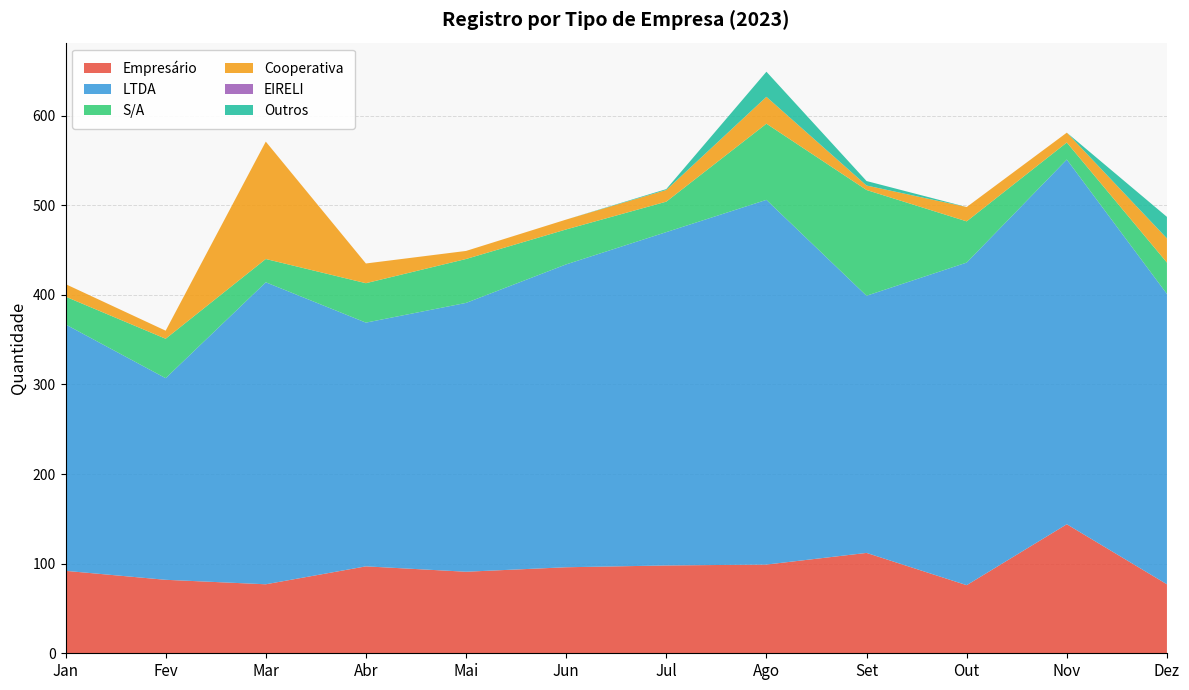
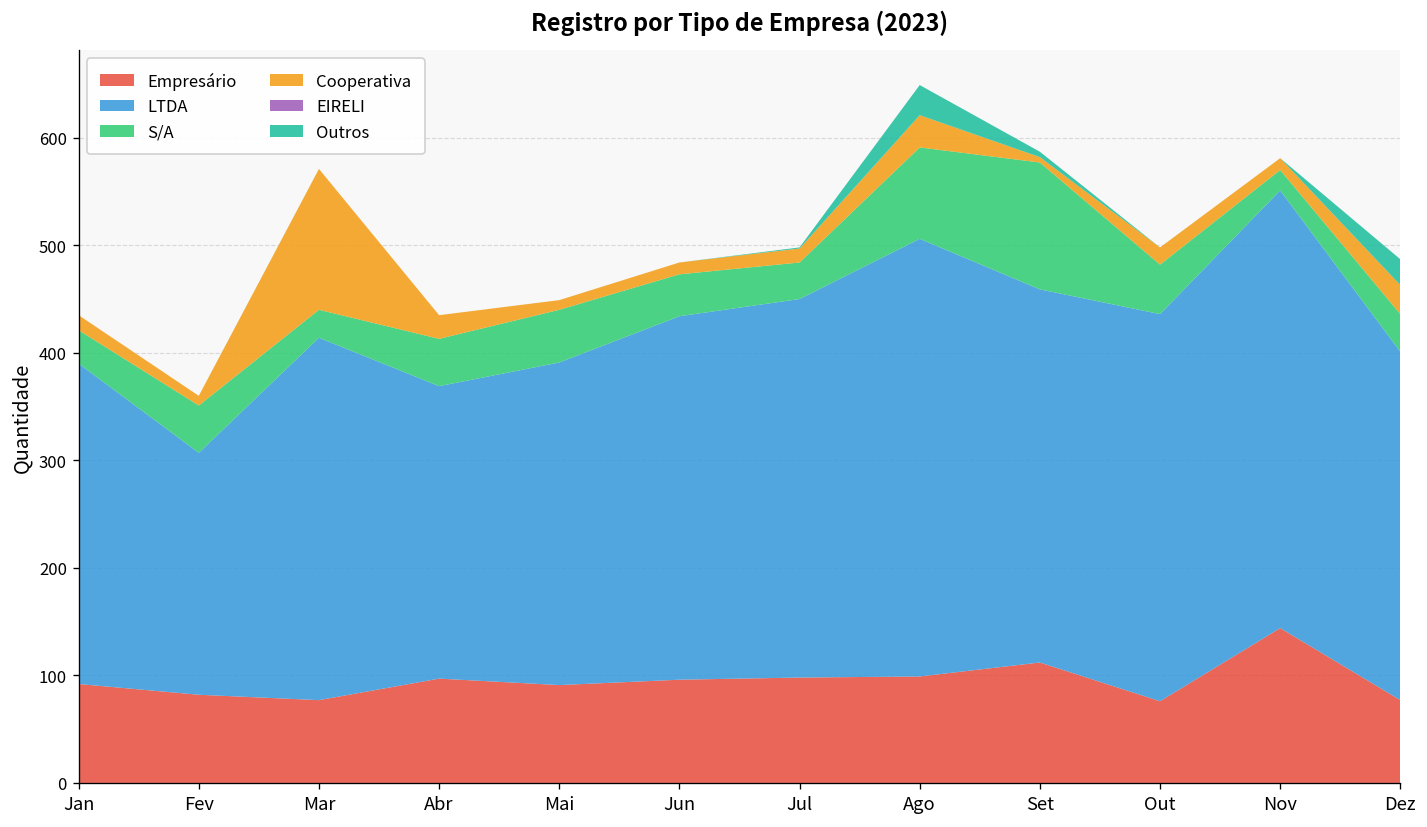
LTDA, Jan: 280 -> 300
LTDA, Jul: 370 -> 350
LTDA, Set: 290 -> 350
